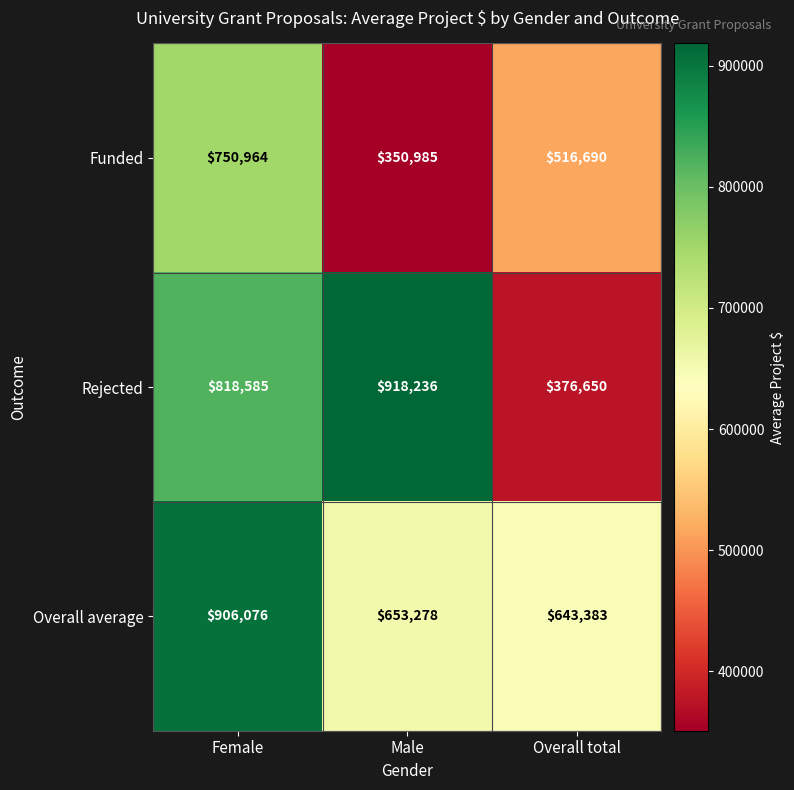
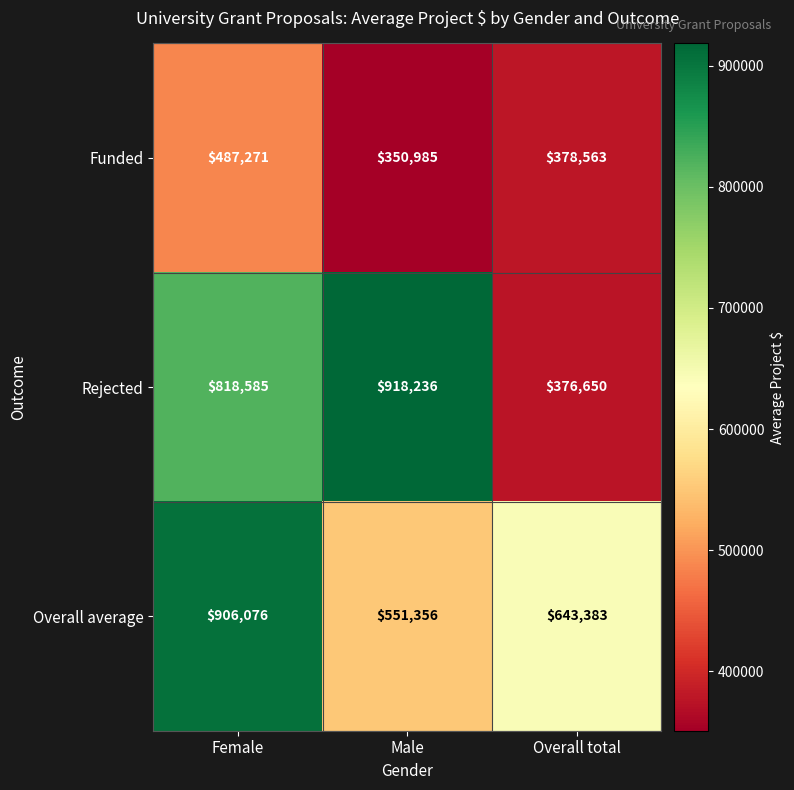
Funded, Female: $750,964 -> $487,271
Funded, Overall total: $516,690 -> $378,563
Overall average, Male: $653,278 -> $551,356
